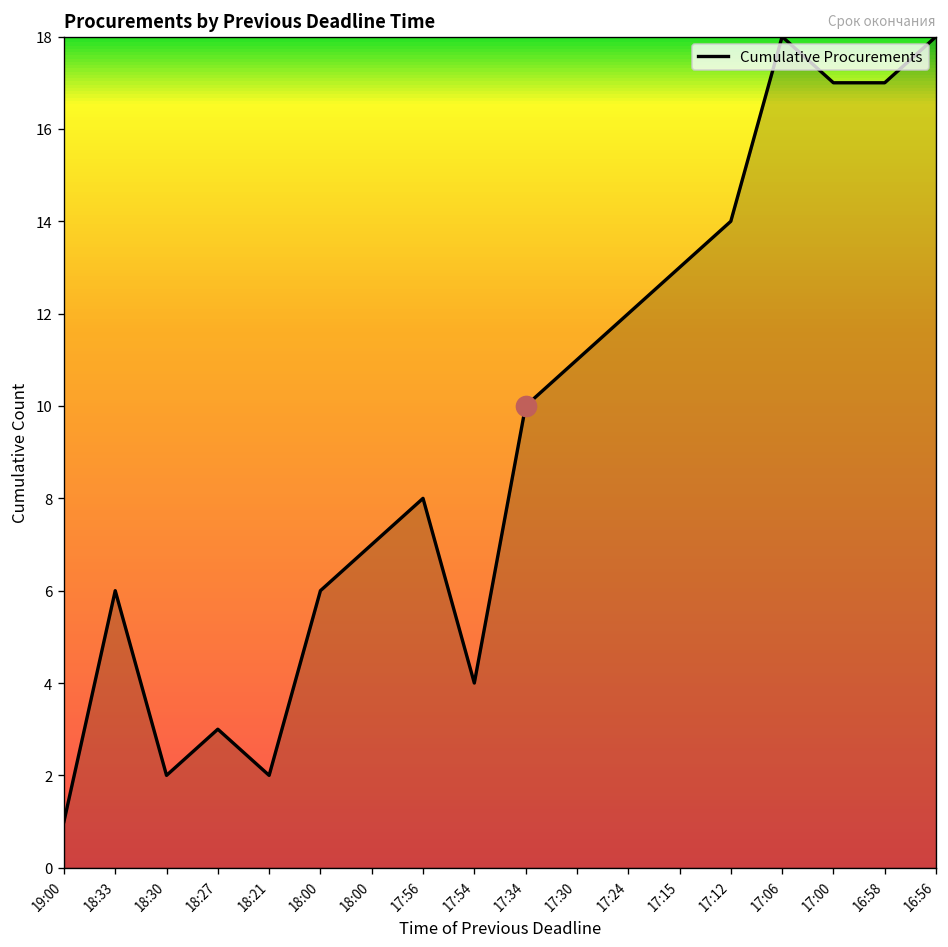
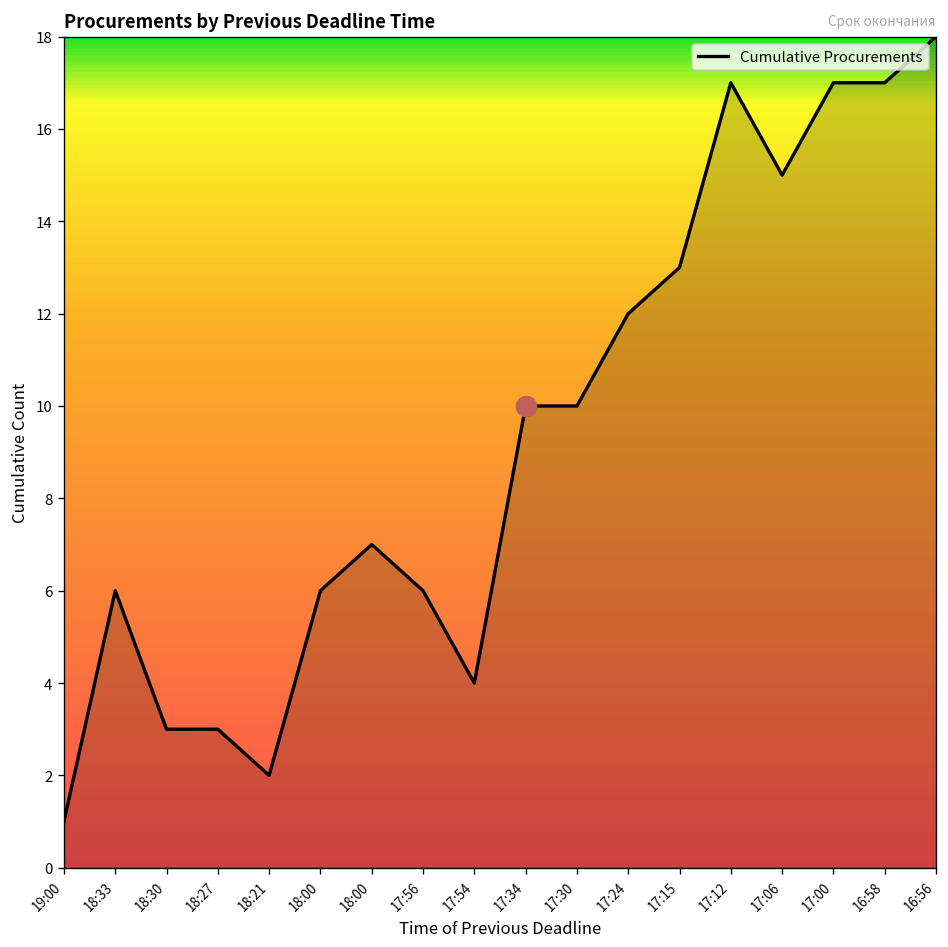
Cumulative Procurements, 18:30: 2 -> 3
Cumulative Procurements, 17:56: 8 -> 6
Cumulative Procurements, 17:30: 11 -> 10
Cumulative Procurements, 17:12: 14 -> 17
Cumulative Procurements, 17:06: 18 -> 15
